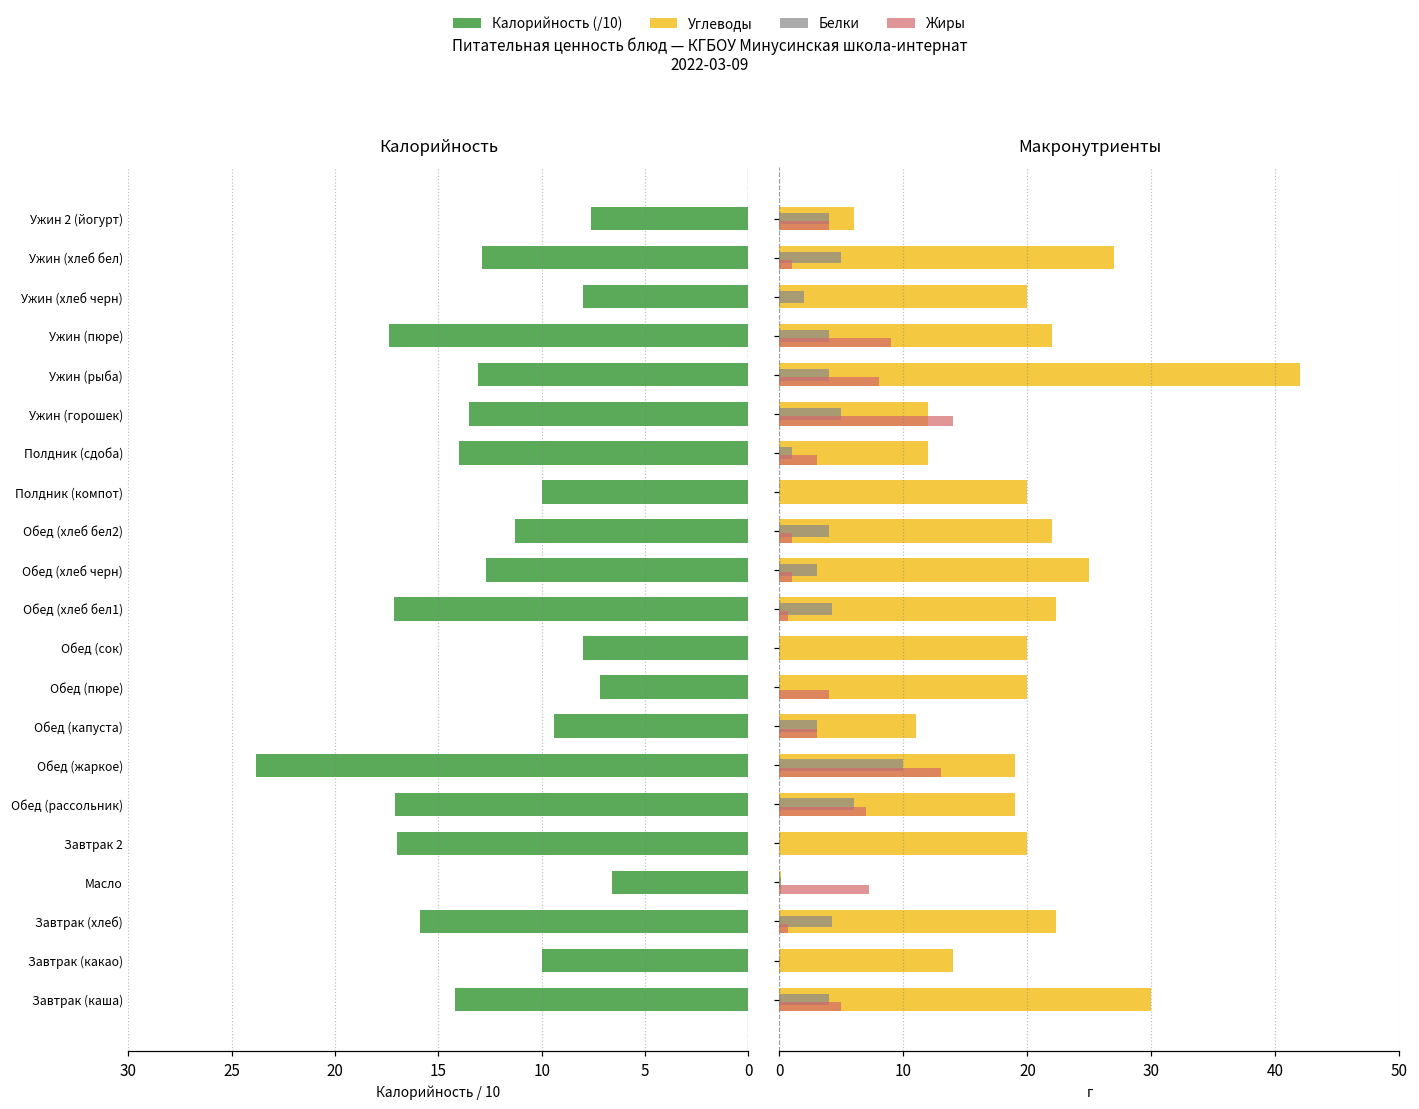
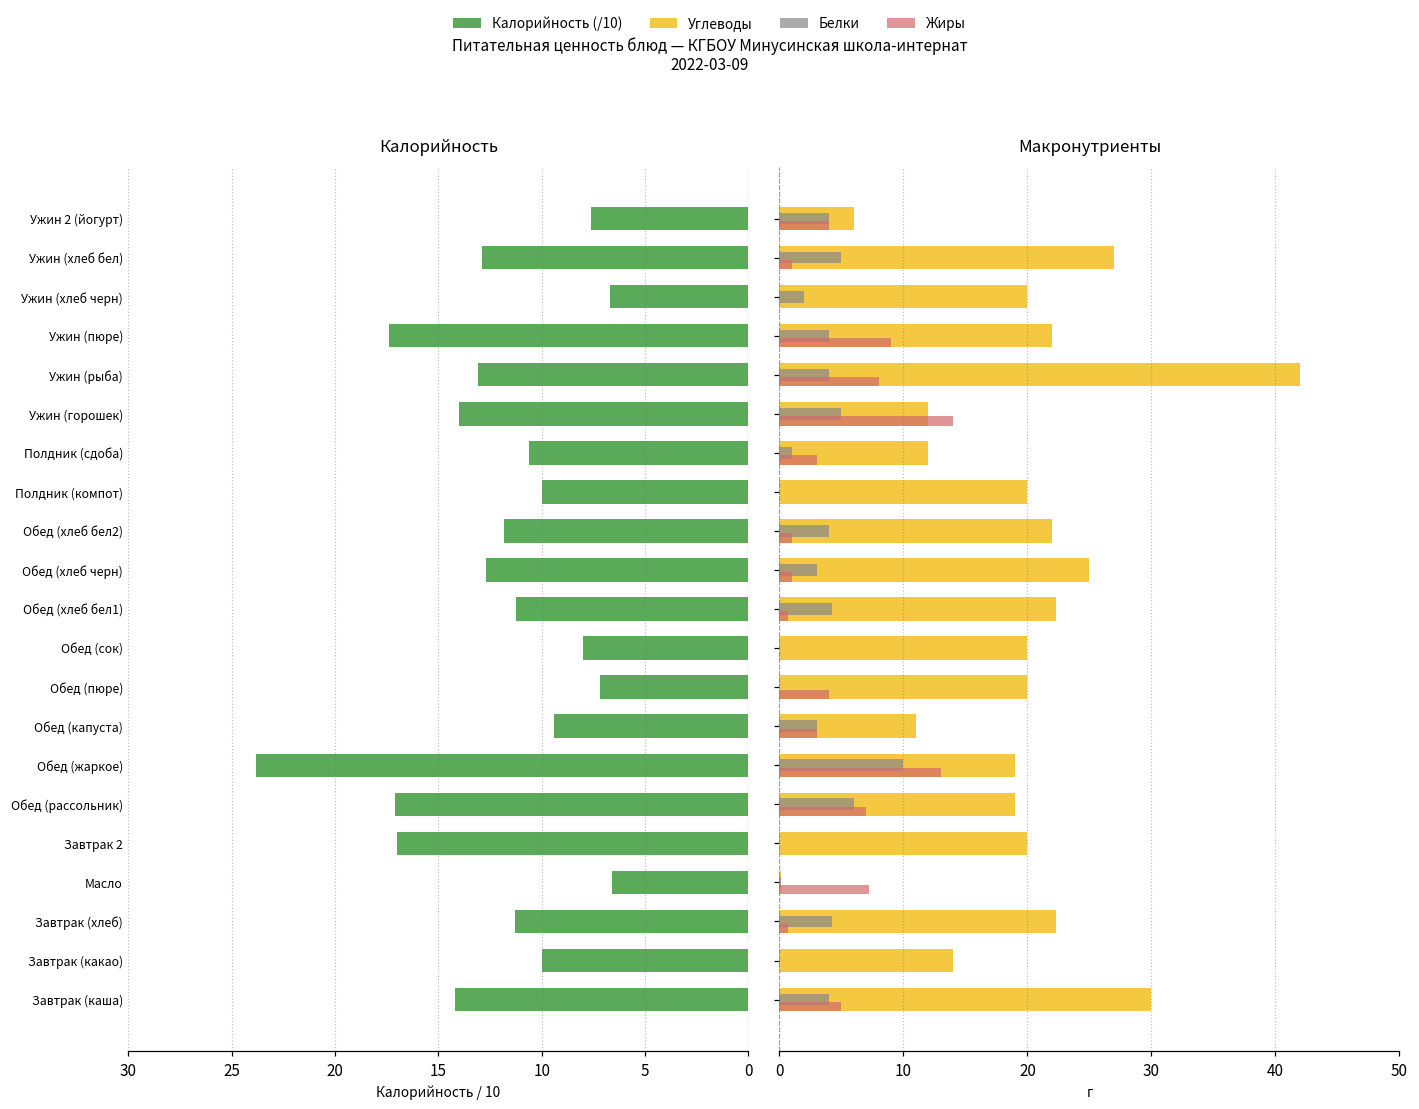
Калорийность, Ужин (хлеб черн): 8.0 -> 6.7
Калорийность, Ужин (горошек): 13.5 -> 14.0
Калорийность, Полдник (сдоба): 14.0 -> 10.6
Калорийность, Обед (хлеб бел2): 11.3 -> 11.8
Калорийность, Обед (хлеб бел1): 17.1 -> 11.3
Калорийность, Завтрак (хлеб): 15.9 -> 11.3
